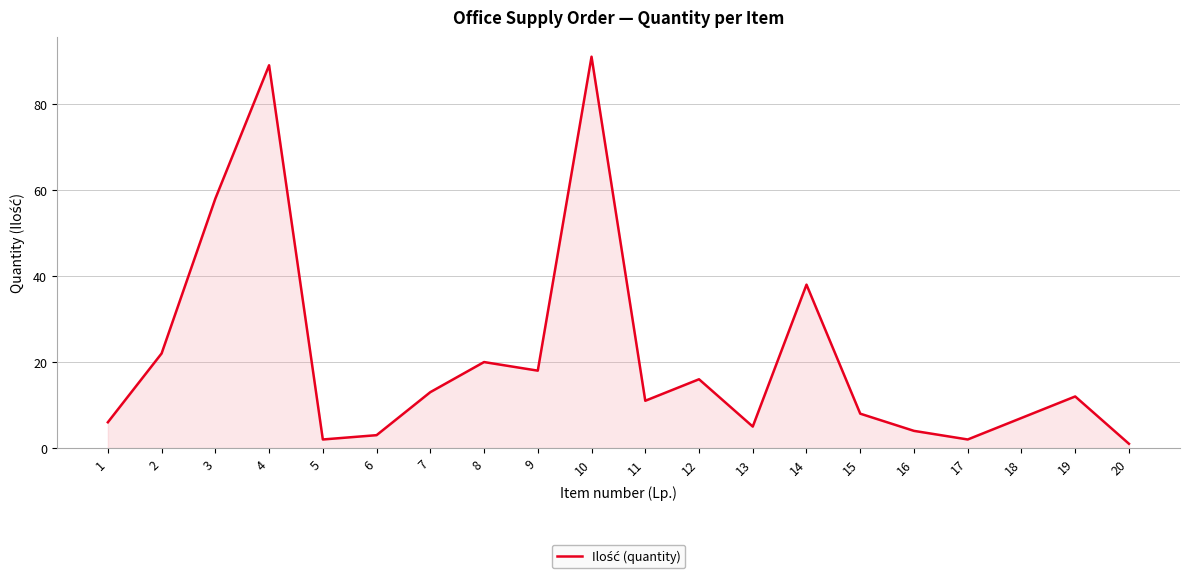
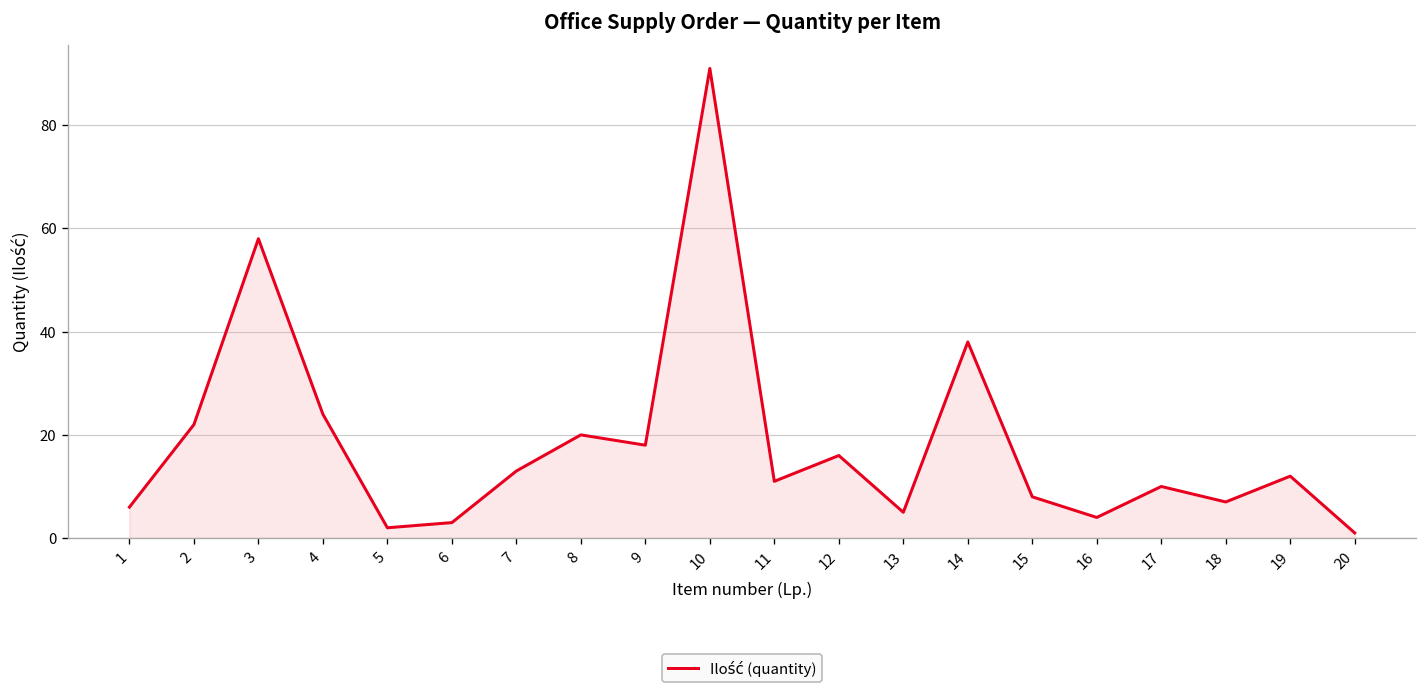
4: 89 -> 24
17: 2 -> 10
